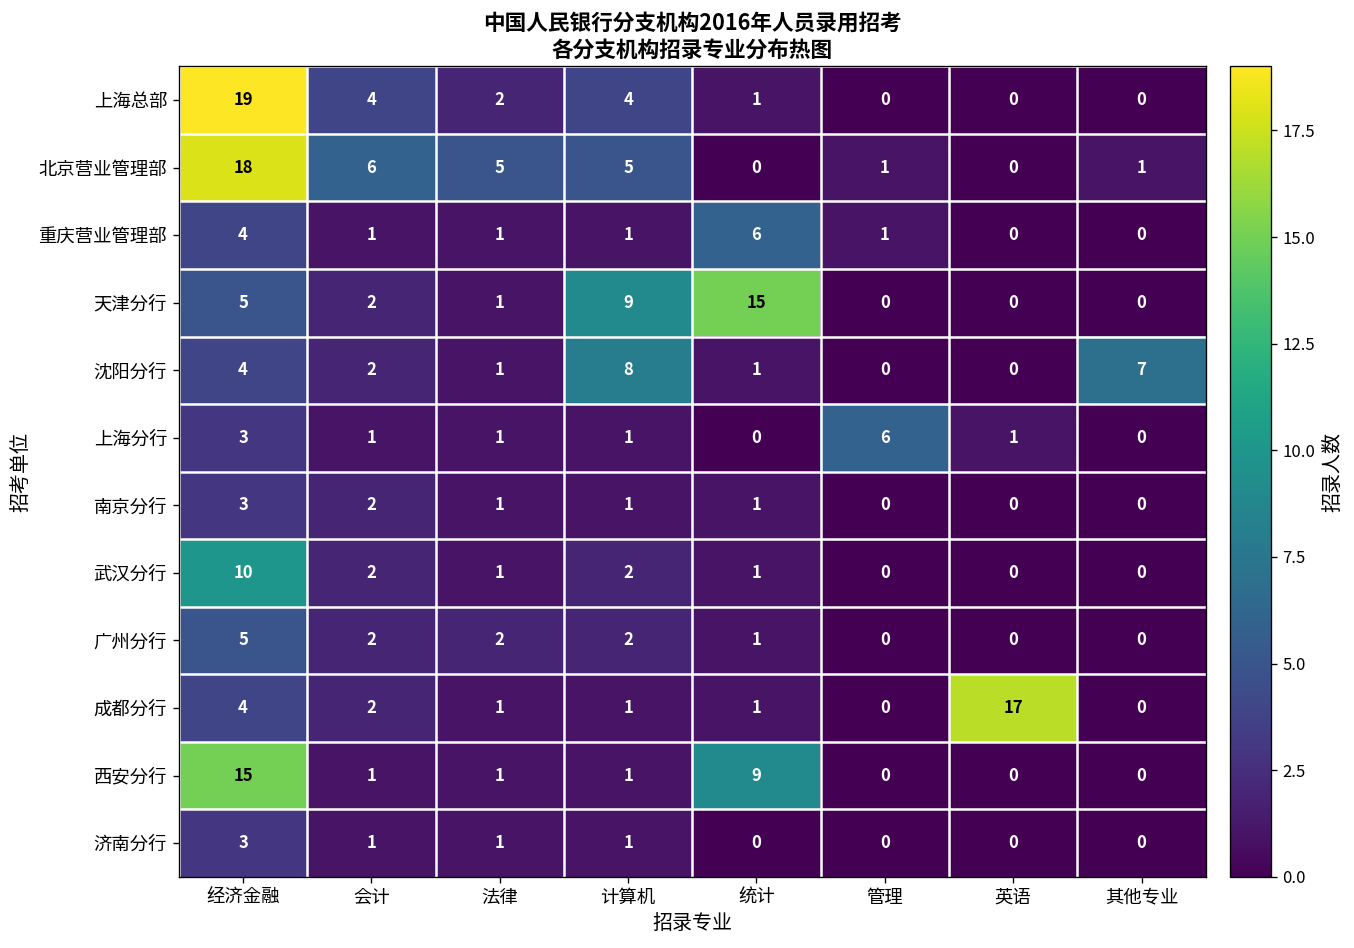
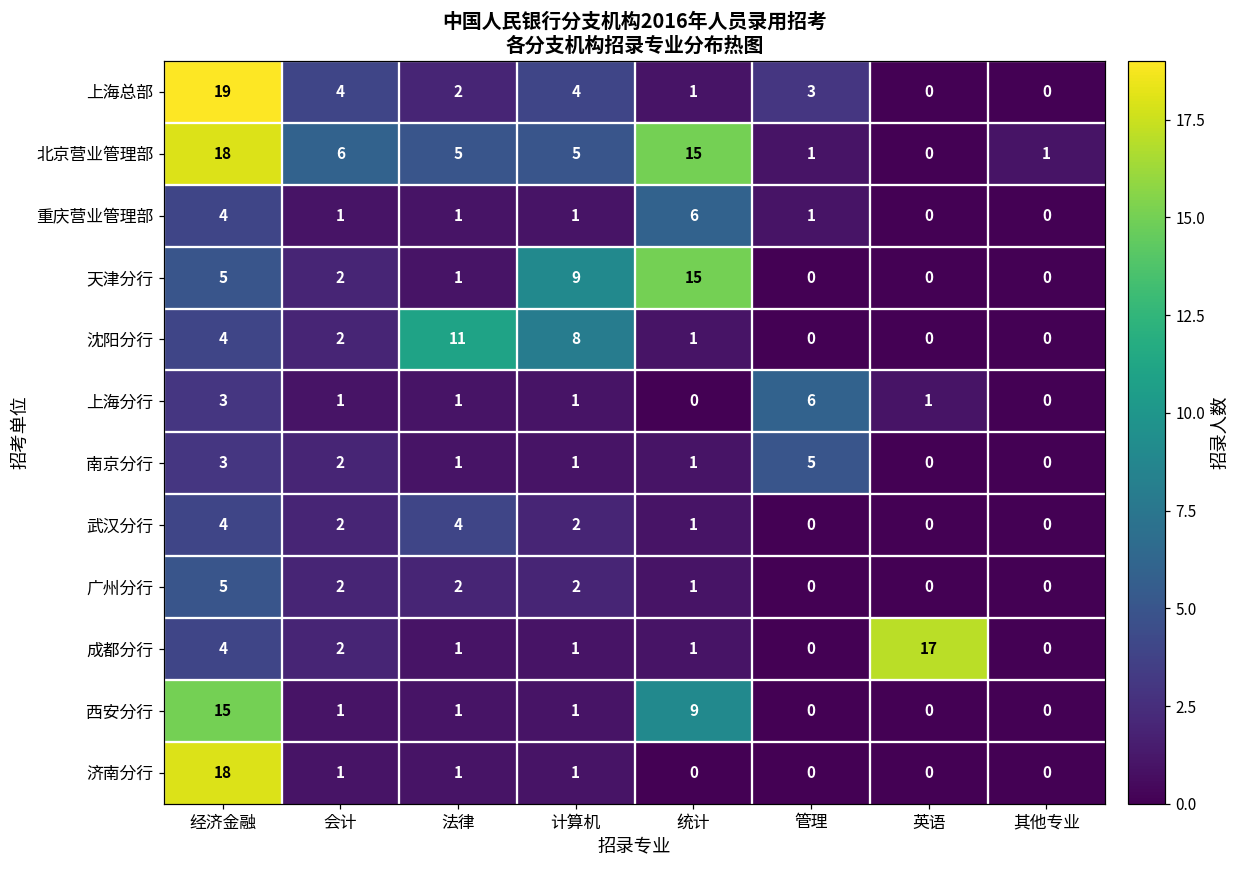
上海总部, 管理: 0 -> 3
北京营业管理部, 统计: 0 -> 15
沈阳分行, 法律: 1 -> 11
沈阳分行, 其他专业: 7 -> 0
南京分行, 管理: 0 -> 5
武汉分行, 经济金融: 10 -> 4
武汉分行, 法律: 1 -> 4
济南分行, 经济金融: 3 -> 18
